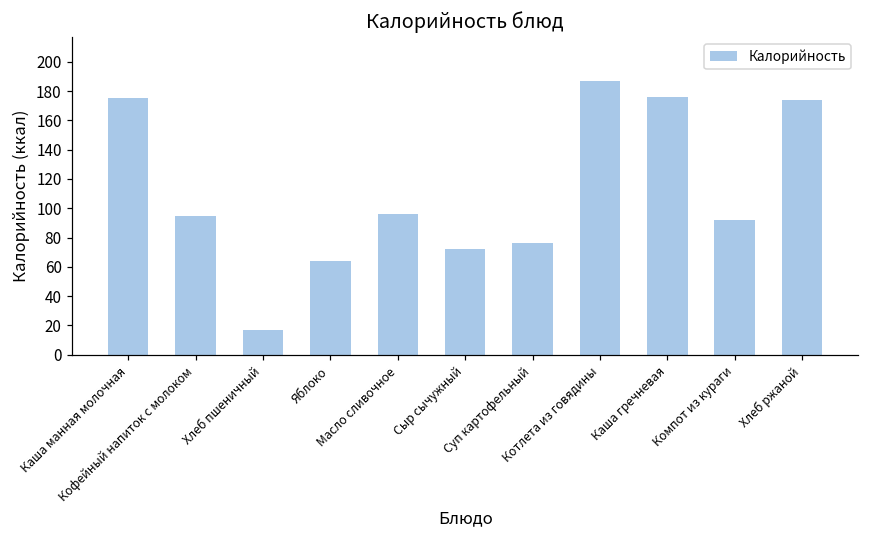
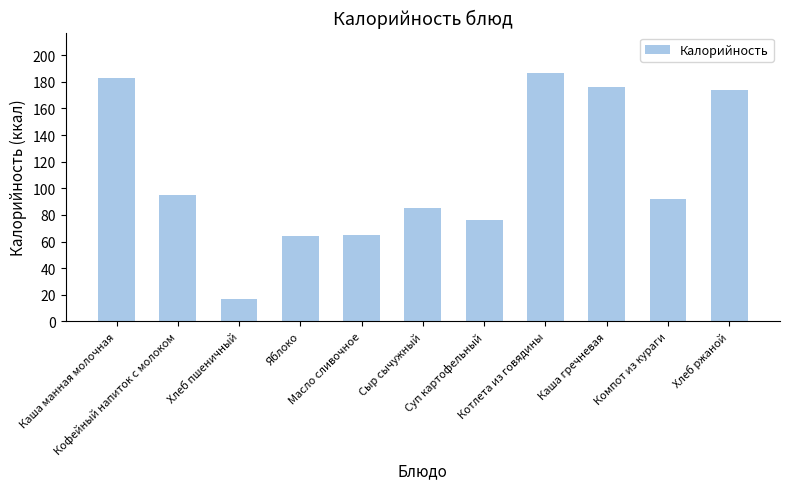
Каша манная молочная: 175 -> 183
Масло сливочное: 96 -> 65
Сыр сычужный: 72 -> 85
